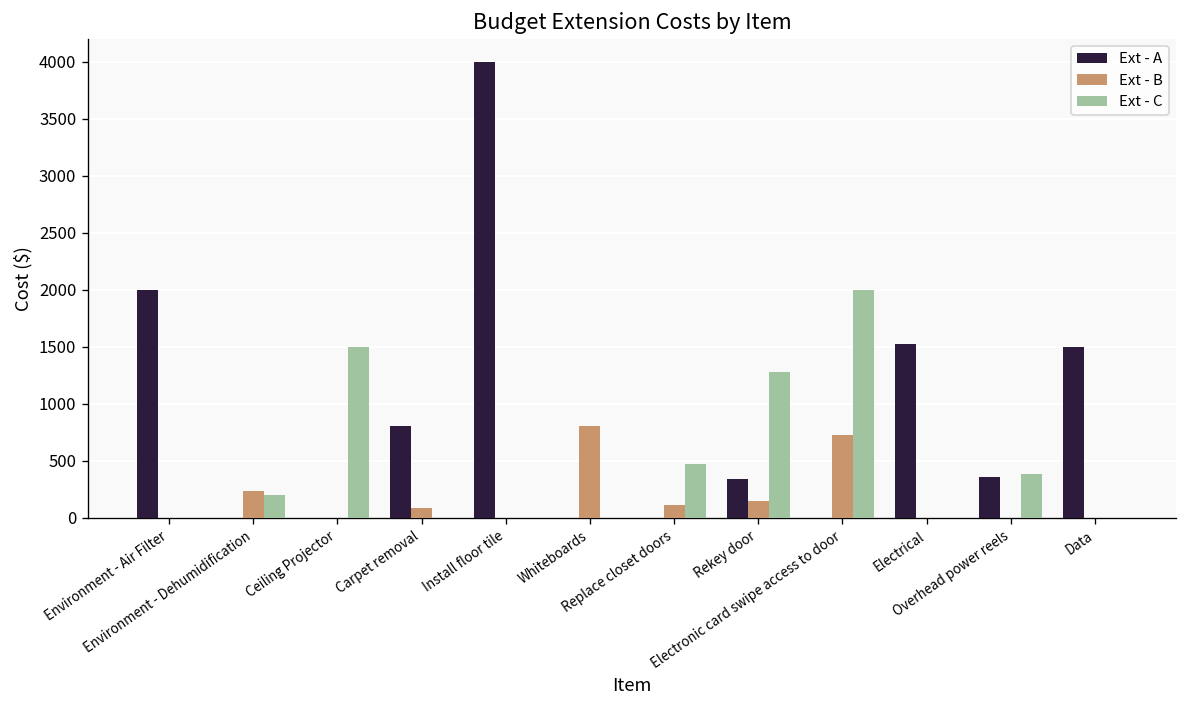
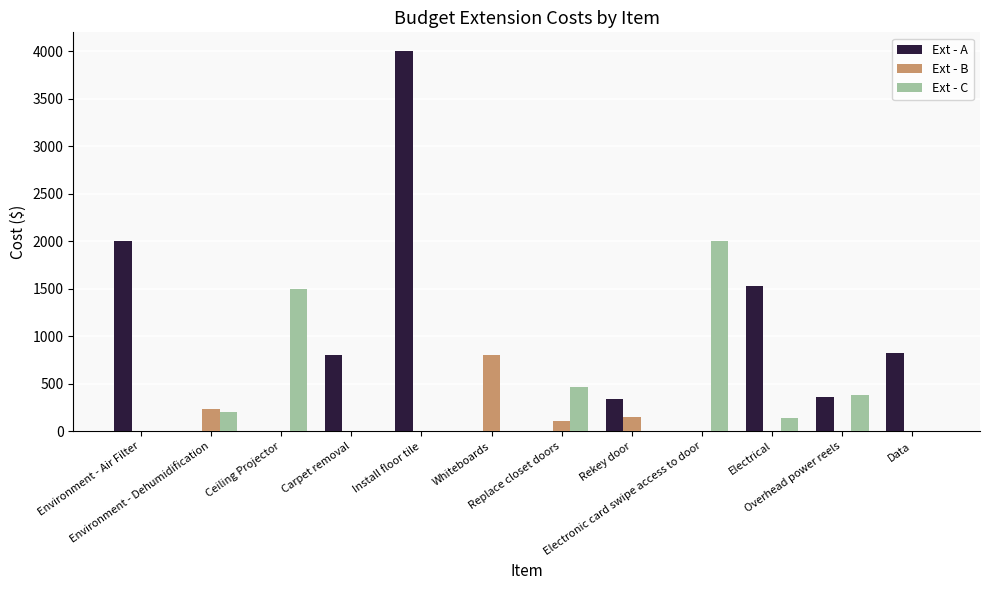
Ext - B, Carpet removal: 100 -> 0
Ext - C, Rekey door: 1300 -> 0
Ext - B, Electronic card swipe access to door: 700 -> 0
Ext - C, Electrical: 0 -> 100
Ext - A, Data: 1500 -> 800
